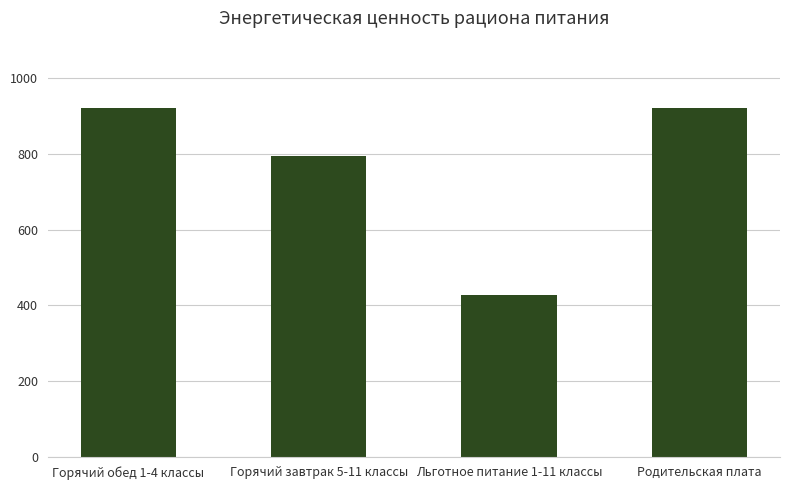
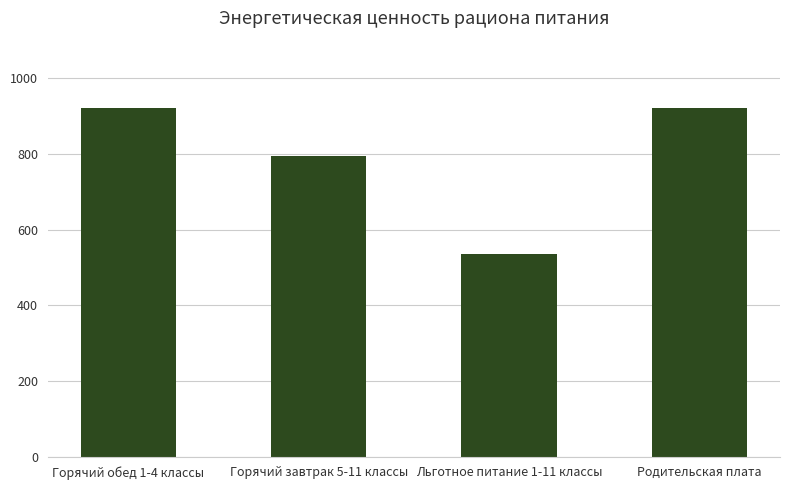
Льготное питание 1-11 классы: 430 -> 530
